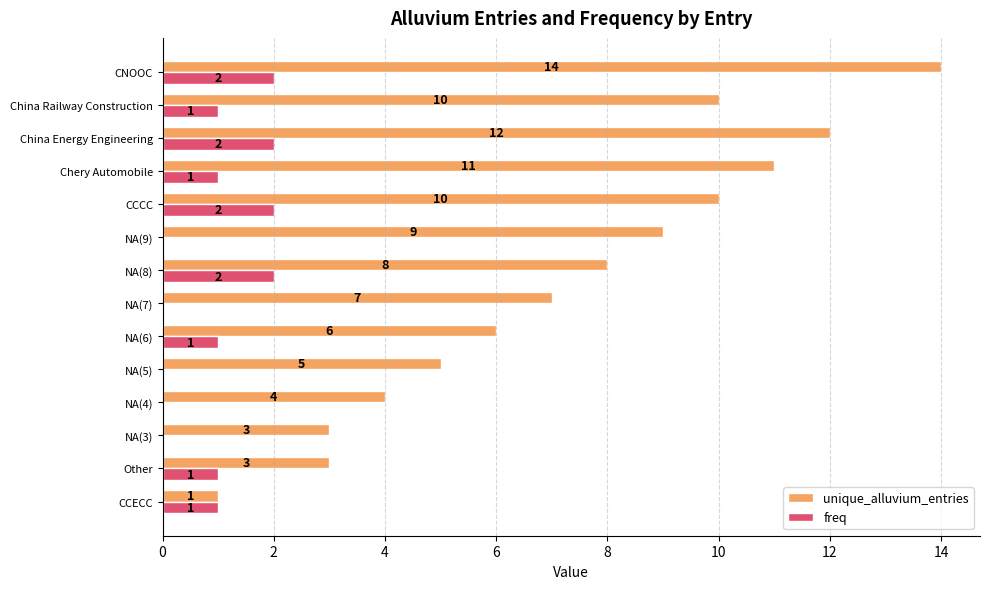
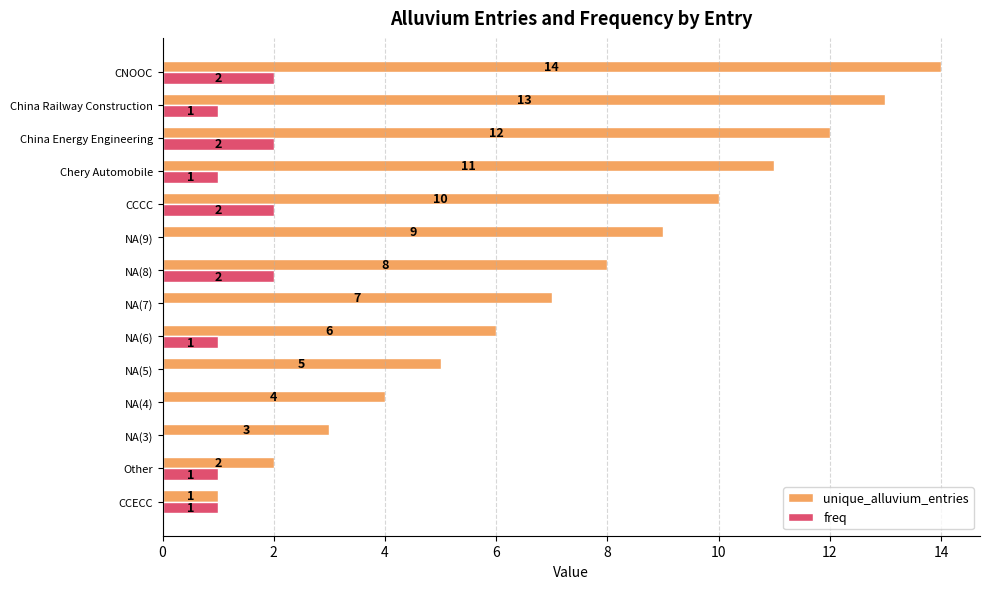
unique_alluvium_entries, China Railway Construction: 10 -> 13
unique_alluvium_entries, Other: 3 -> 2
